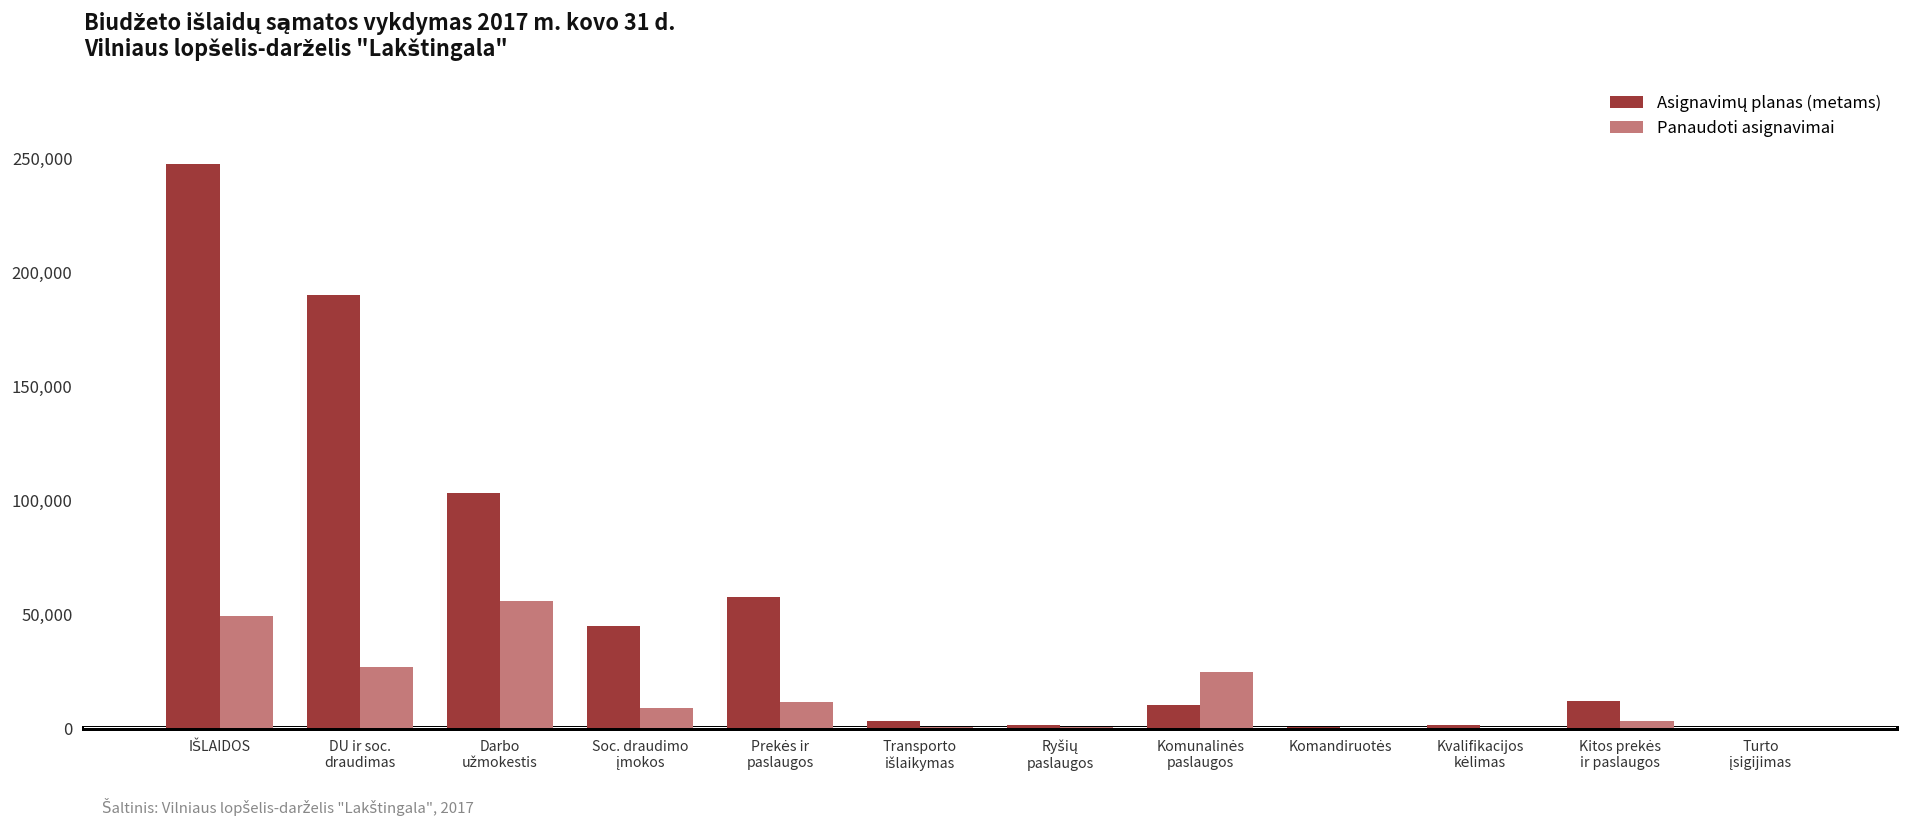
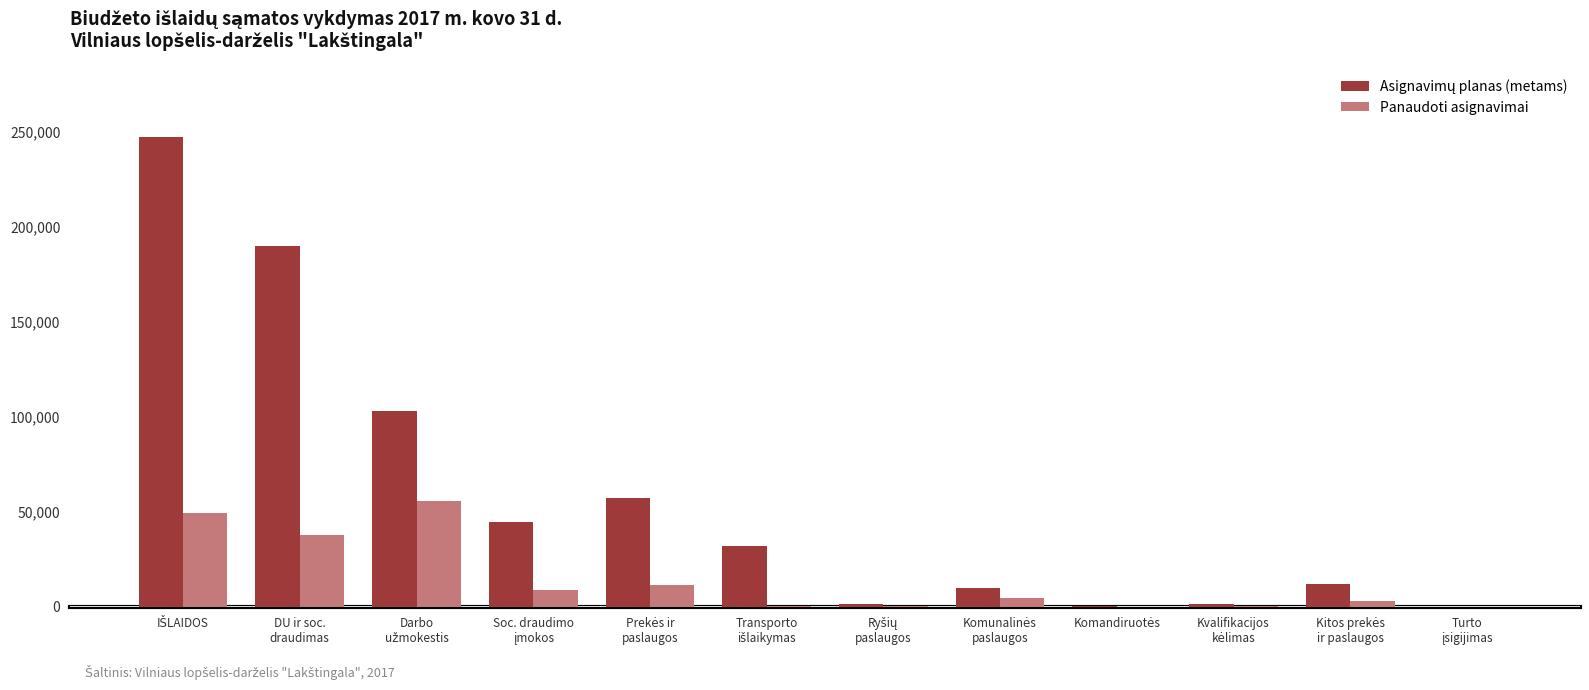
Panaudoti asignavimai, DU ir soc. draudimas: 27,000 -> 38,000
Asignavimų planas (metams), Transporto išlaikymas: 3,000 -> 32,000
Panaudoti asignavimai, Komunalinės paslaugos: 24,000 -> 5,000
